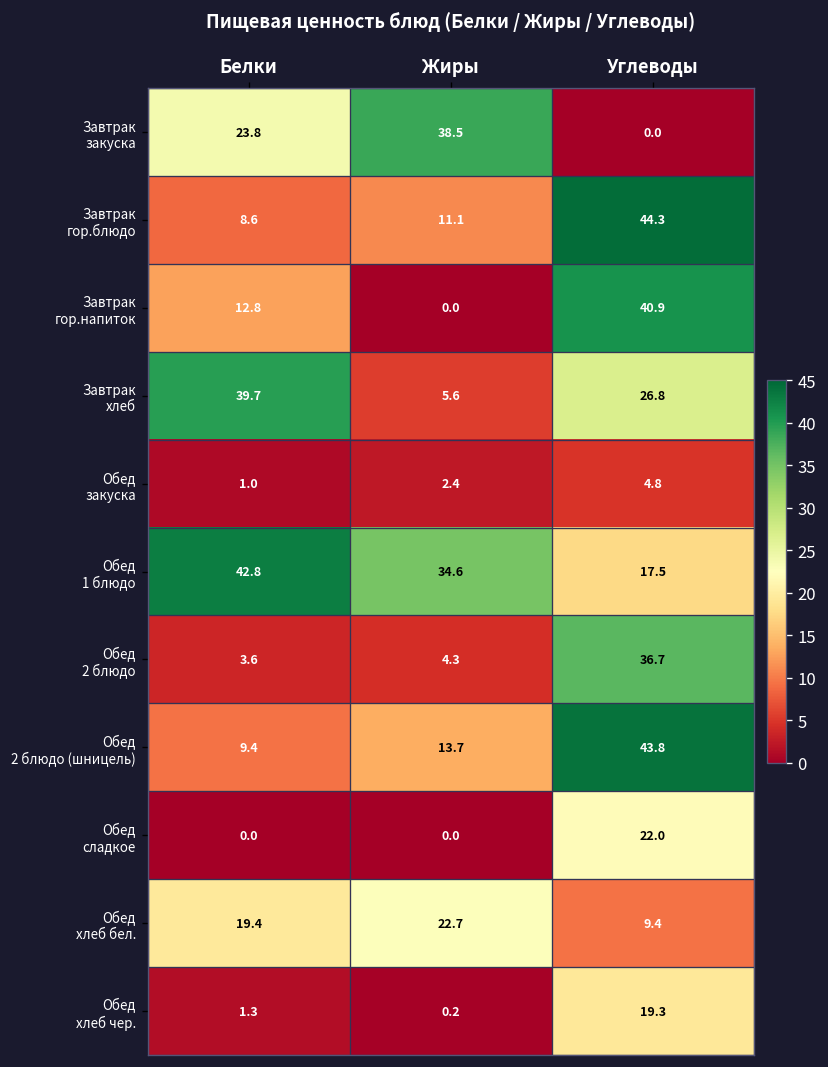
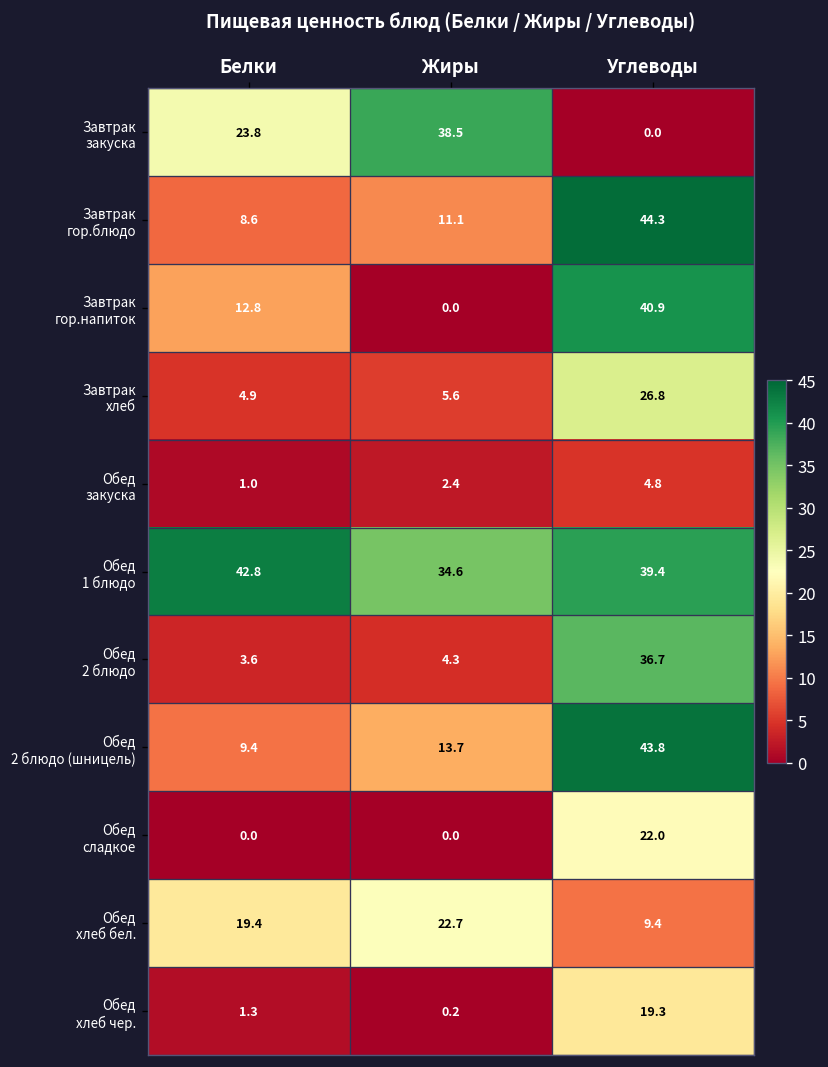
Завтрак хлеб, Белки: 39.7 -> 4.9
Обед 1 блюдо, Углеводы: 17.5 -> 39.4
